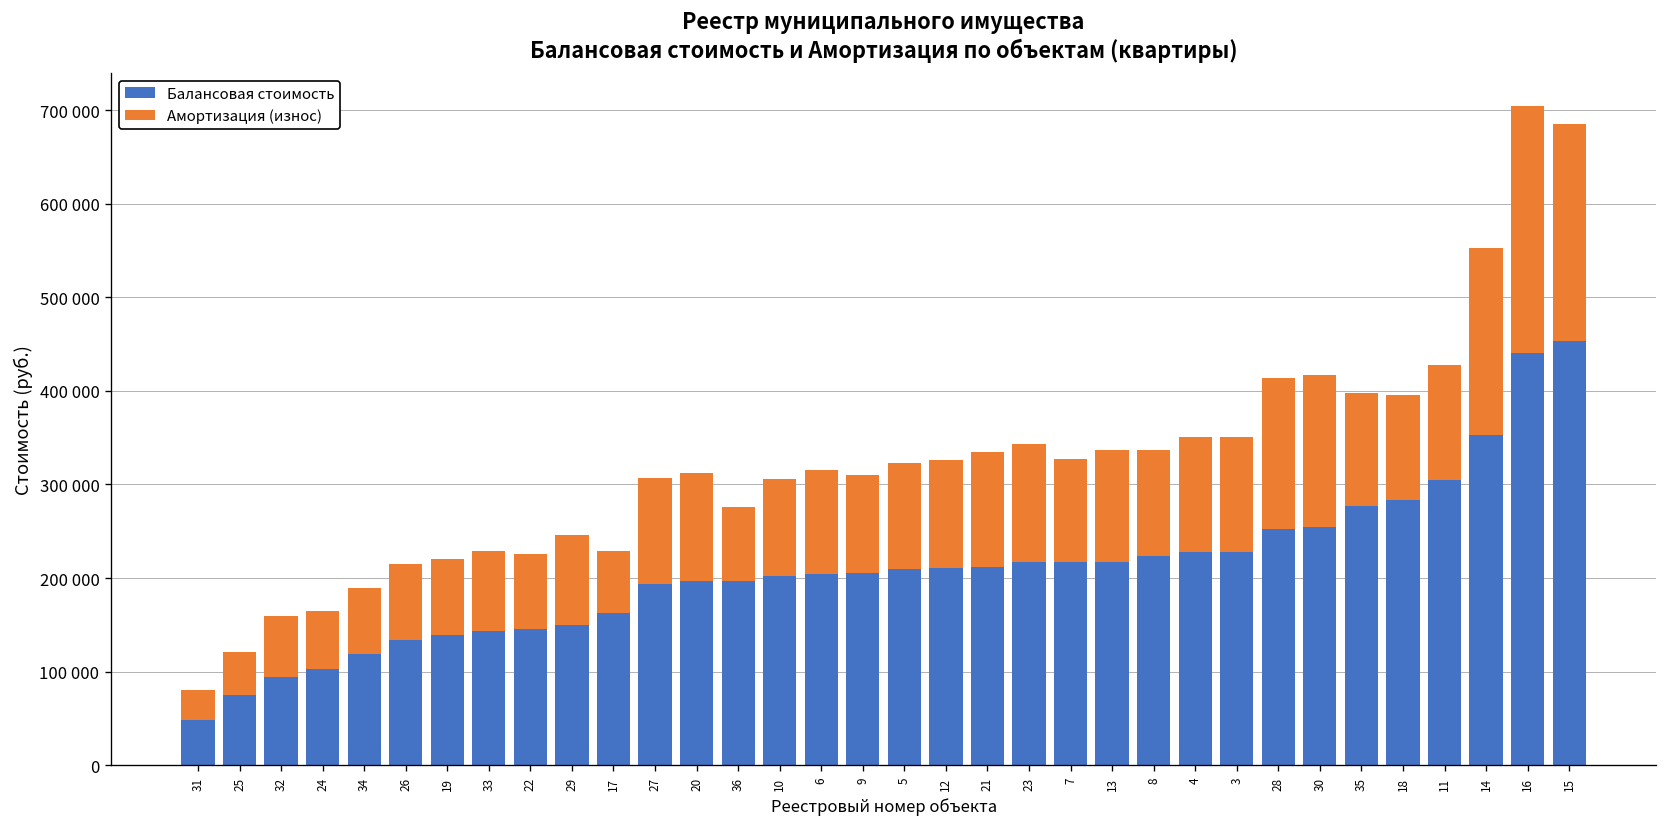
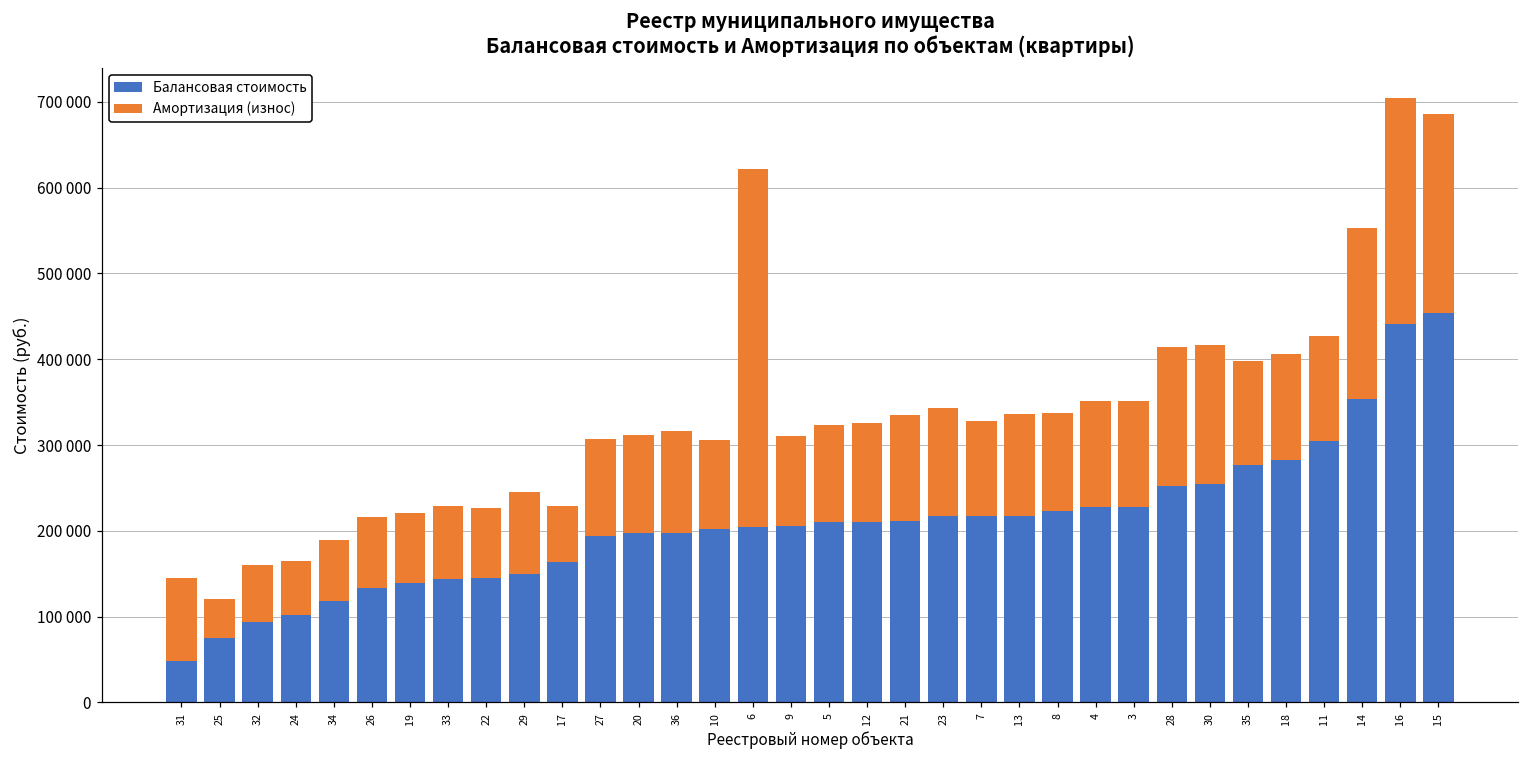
Амортизация (износ), 31: 30000 -> 100000
Амортизация (износ), 36: 80000 -> 120000
Амортизация (износ), 6: 110000 -> 420000
Амортизация (износ), 18: 110000 -> 120000
